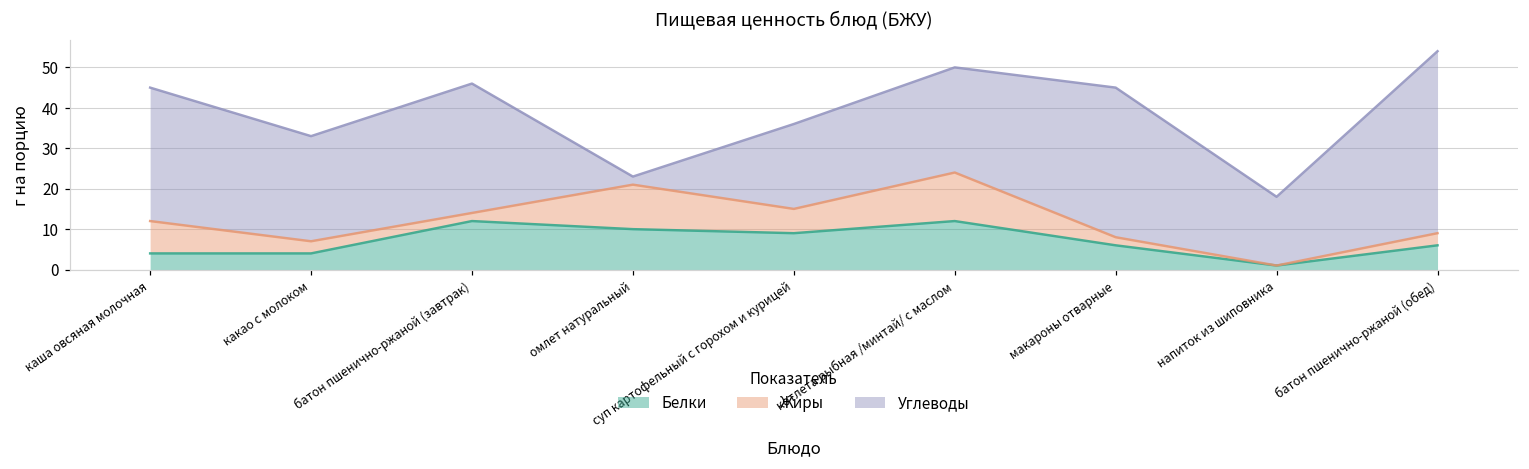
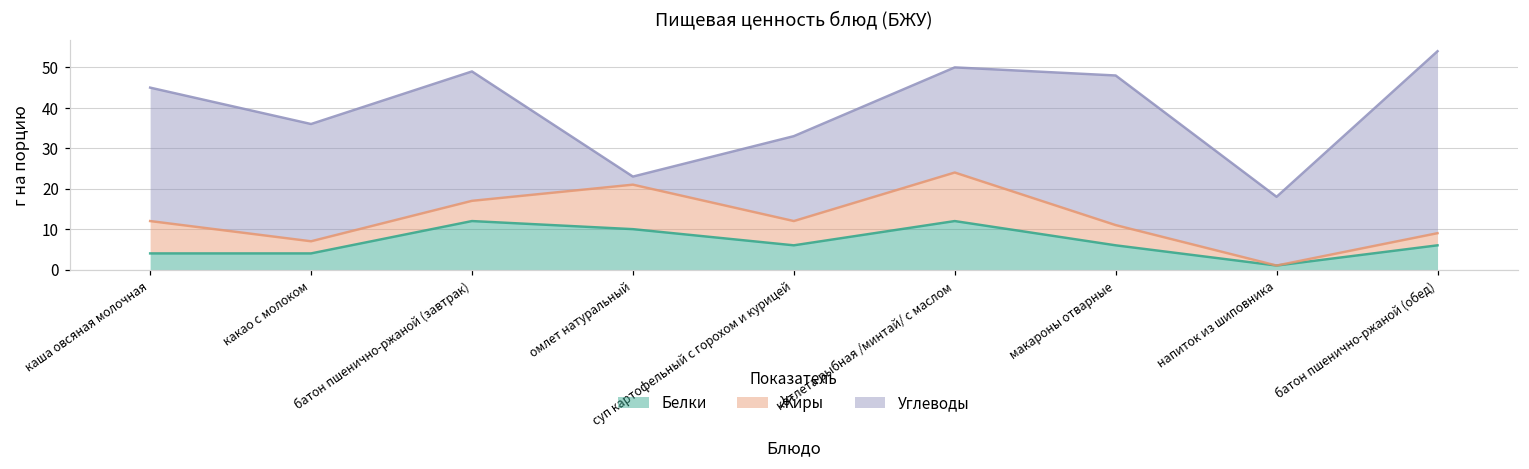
Углеводы, какао с молоком: 26 -> 29
Жиры, батон пшенично-ржаной (завтрак): 2 -> 5
Белки, суп картофельный с горохом и курицей: 9 -> 6
Жиры, макароны отварные: 2 -> 5
